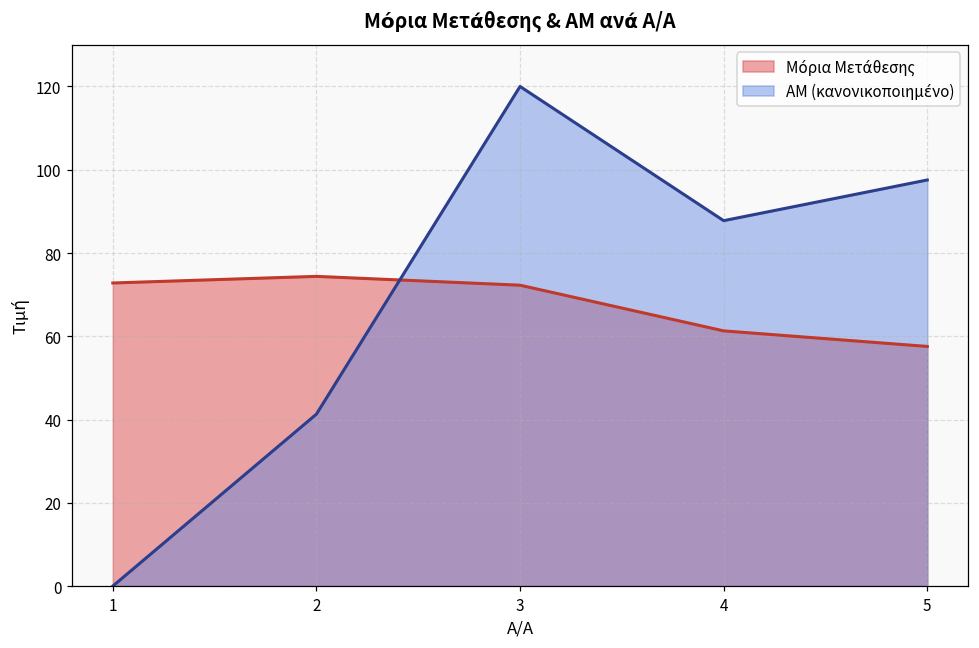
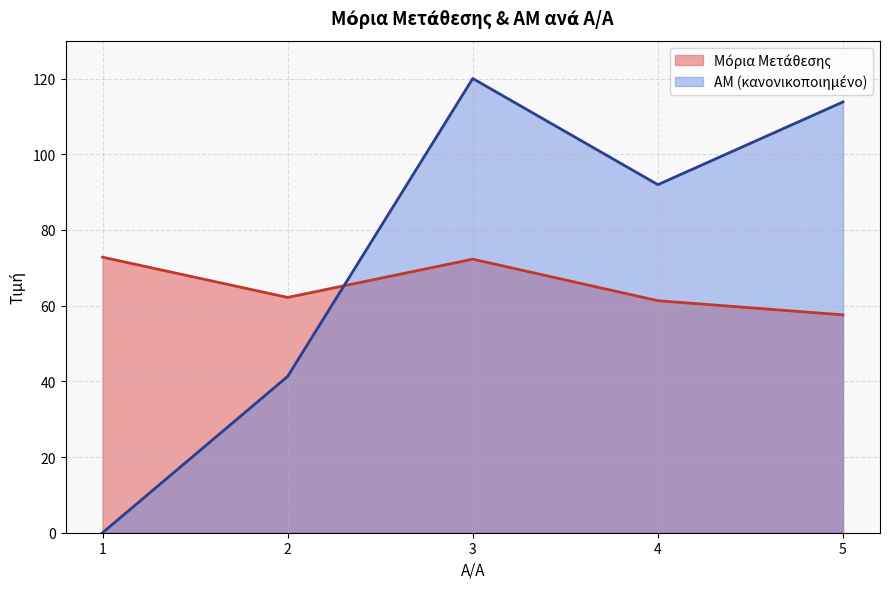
Μόρια Μετάθεσης, 2: 74 -> 62
ΑΜ (κανονικοποιημένο), 4: 88 -> 92
ΑΜ (κανονικοποιημένο), 5: 98 -> 114
